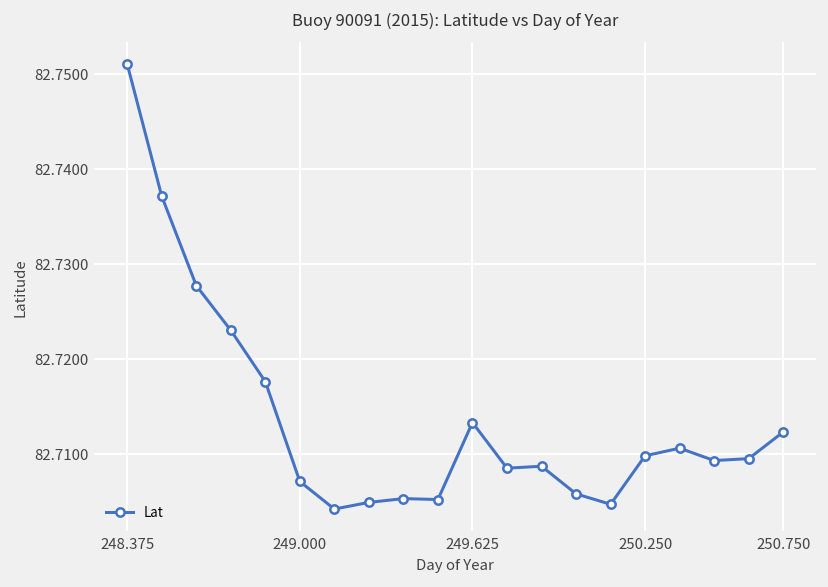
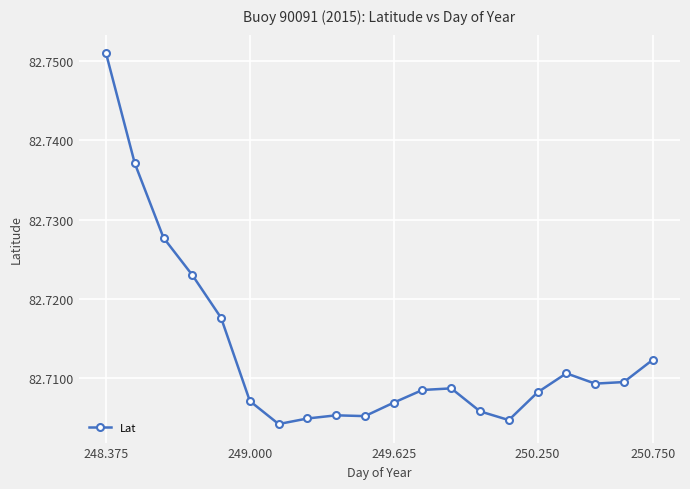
249.625: 82.713 -> 82.707
250.250: 82.710 -> 82.708
